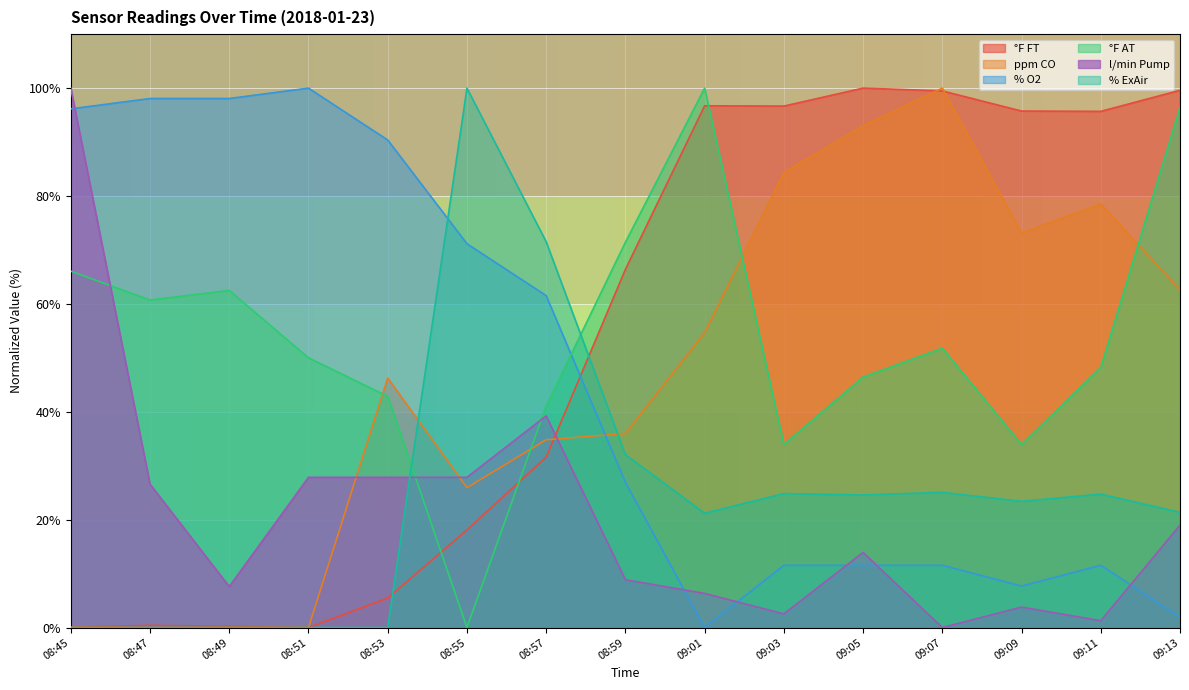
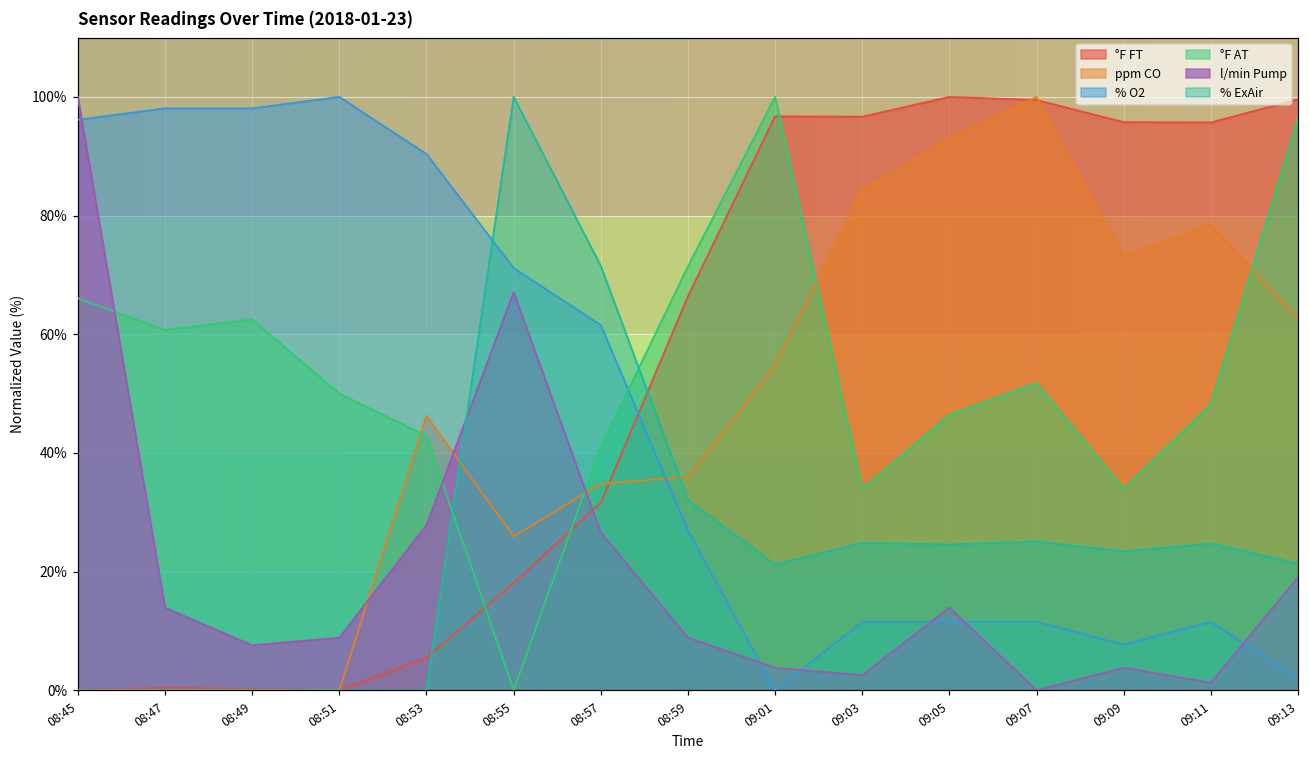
l/min Pump, 08:47: 27% -> 14%
l/min Pump, 08:51: 28% -> 9%
l/min Pump, 08:55: 28% -> 67%
l/min Pump, 08:57: 39% -> 27%
l/min Pump, 09:01: 6% -> 4%
